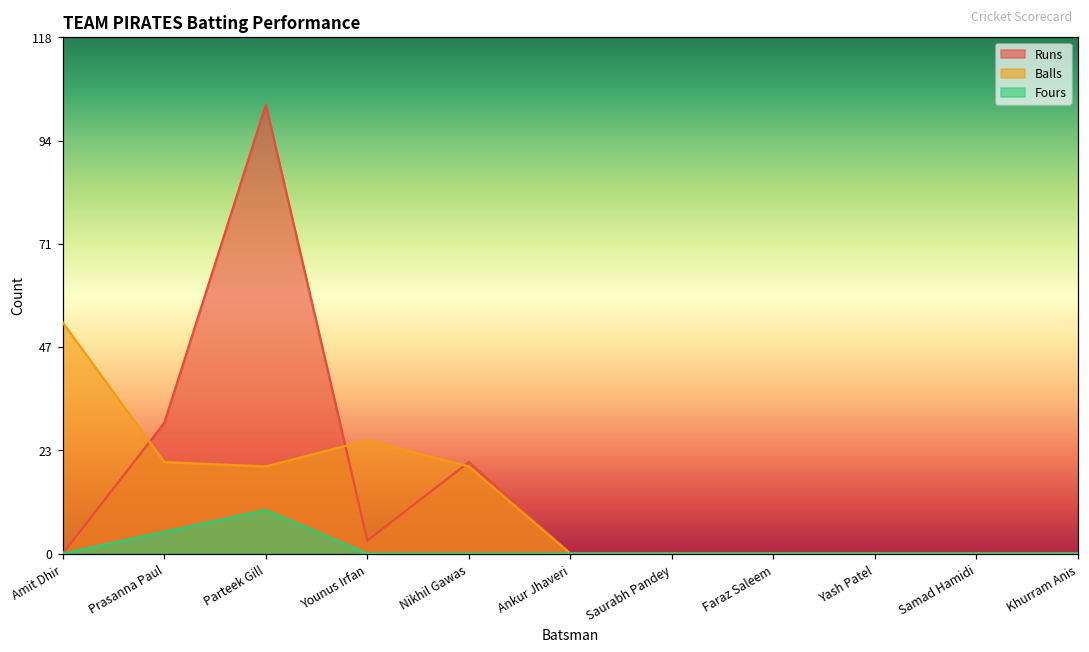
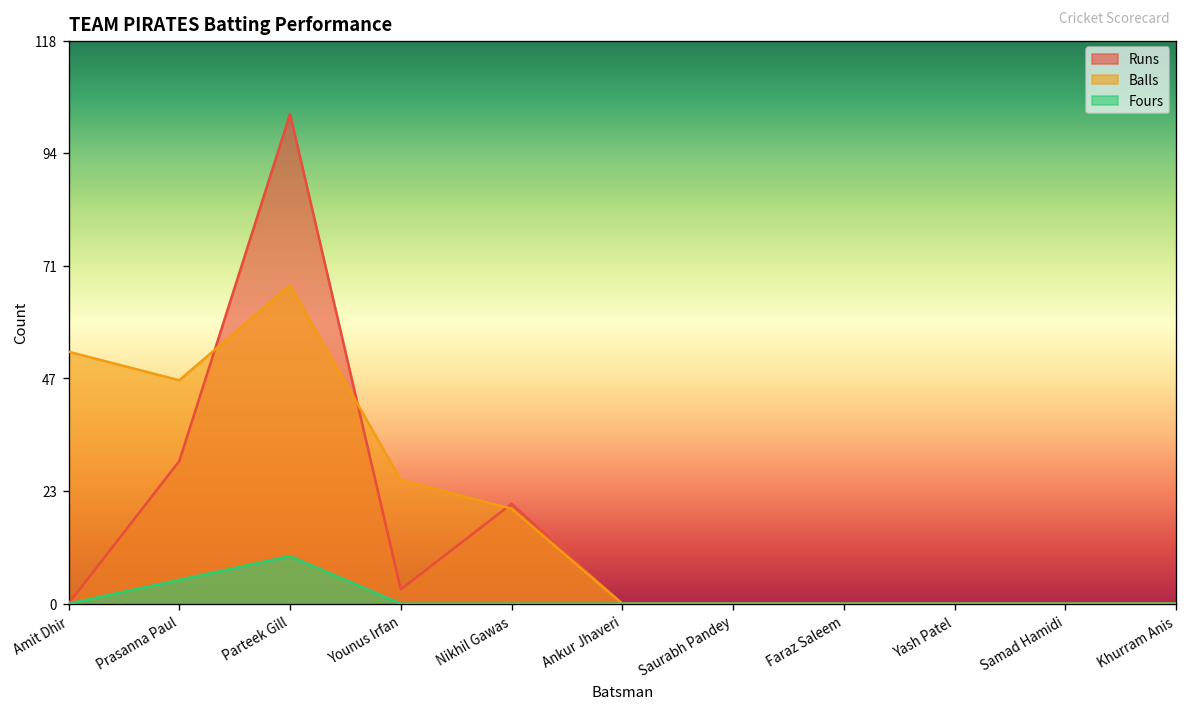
Balls, Prasanna Paul: 21 -> 47
Balls, Parteek Gill: 20 -> 67
